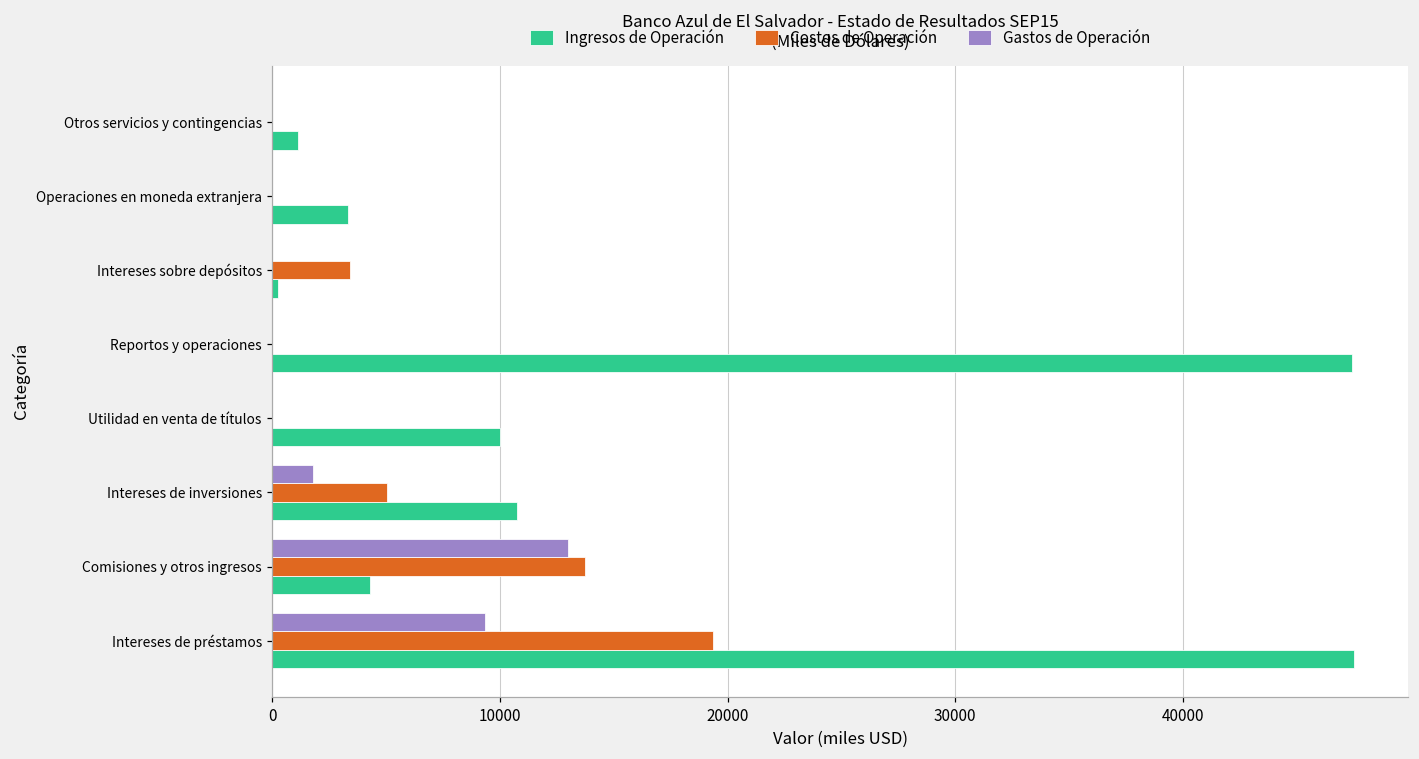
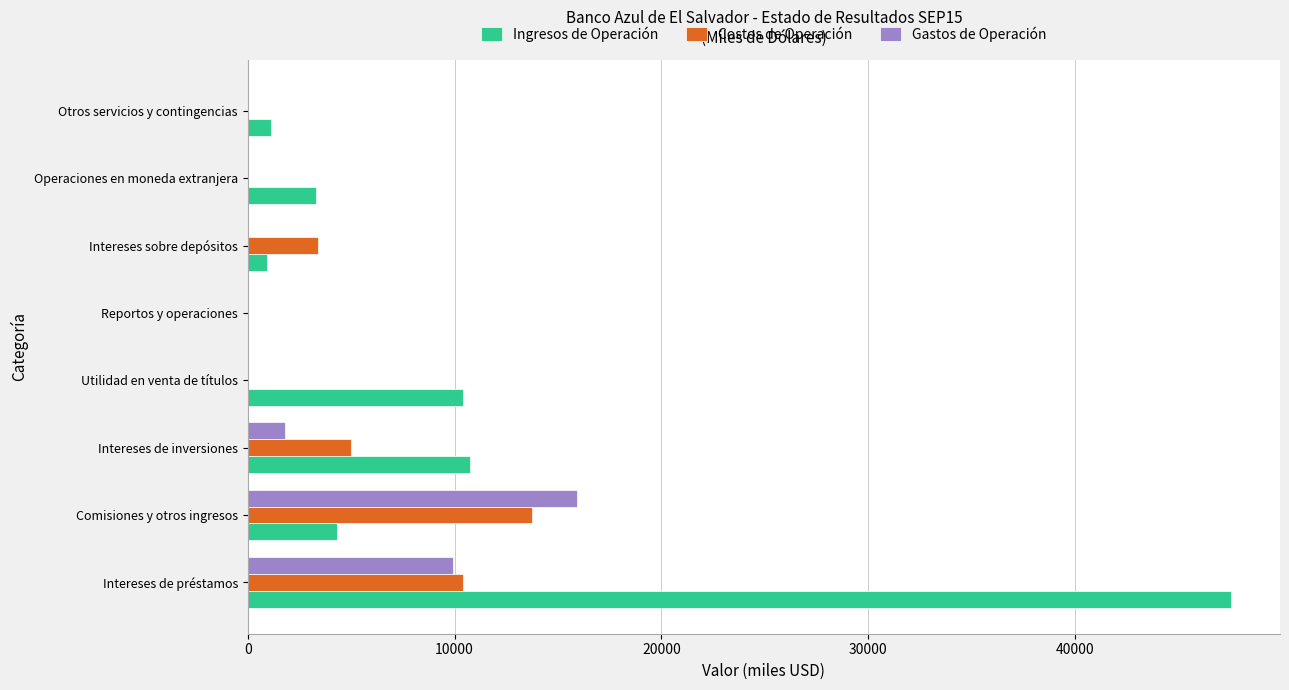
Ingresos de Operación, Intereses sobre depósitos: 200 -> 1000
Ingresos de Operación, Reportos y operaciones: 47500 -> 0
Ingresos de Operación, Utilidad en venta de títulos: 10000 -> 10400
Gastos de Operación, Comisiones y otros ingresos: 13000 -> 15900
Gastos de Operación, Intereses de préstamos: 9300 -> 9900
Costos de Operación, Intereses de préstamos: 19300 -> 10400
